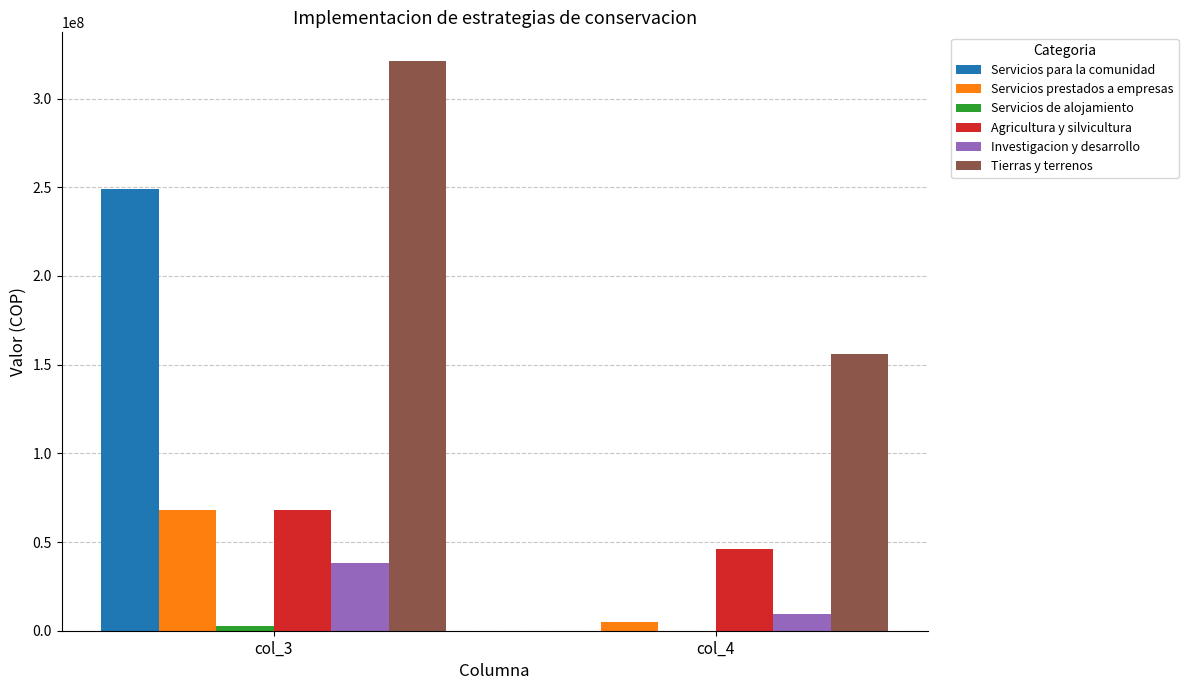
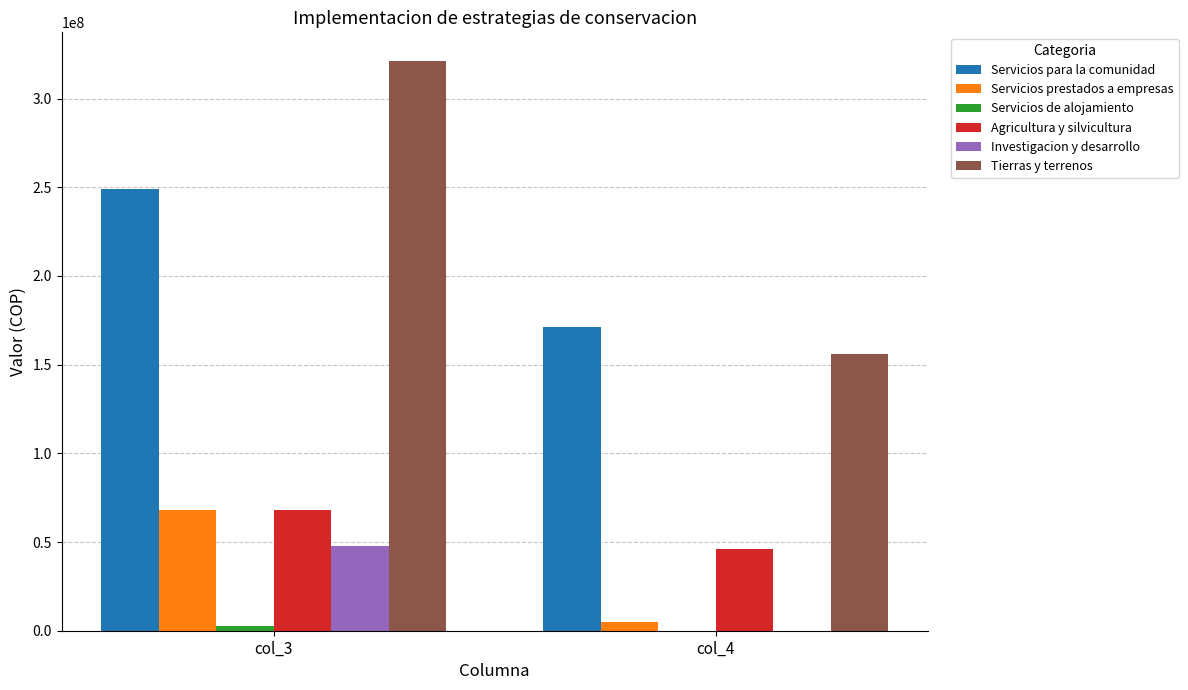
Investigacion y desarrollo, col_3: 38000000 -> 48000000
Servicios para la comunidad, col_4: 0 -> 172000000
Investigacion y desarrollo, col_4: 9000000 -> 0
